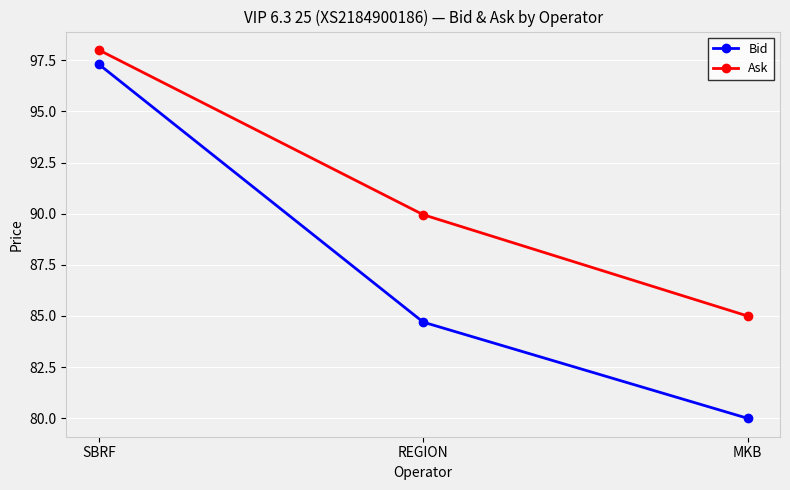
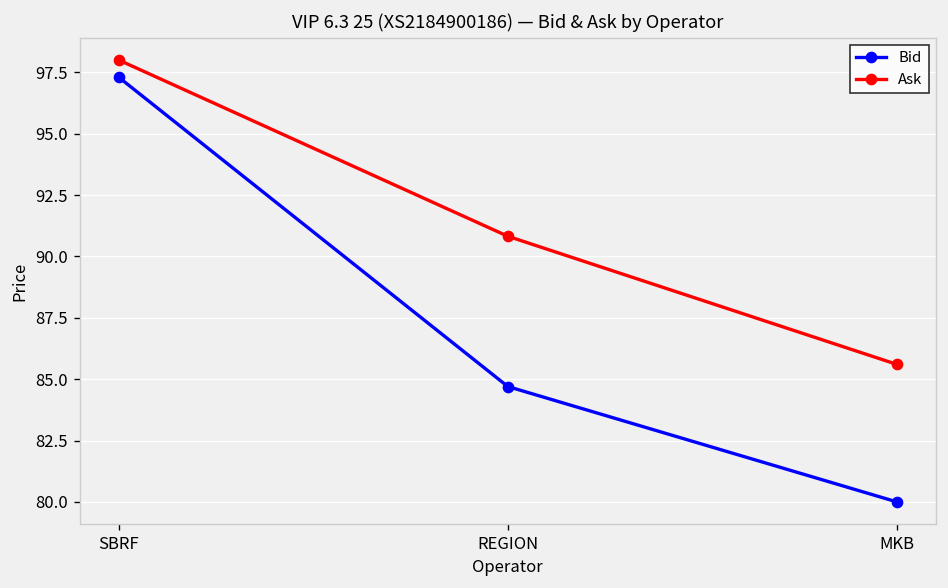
Ask, REGION: 90.0 -> 90.8
Ask, MKB: 85.0 -> 85.6
